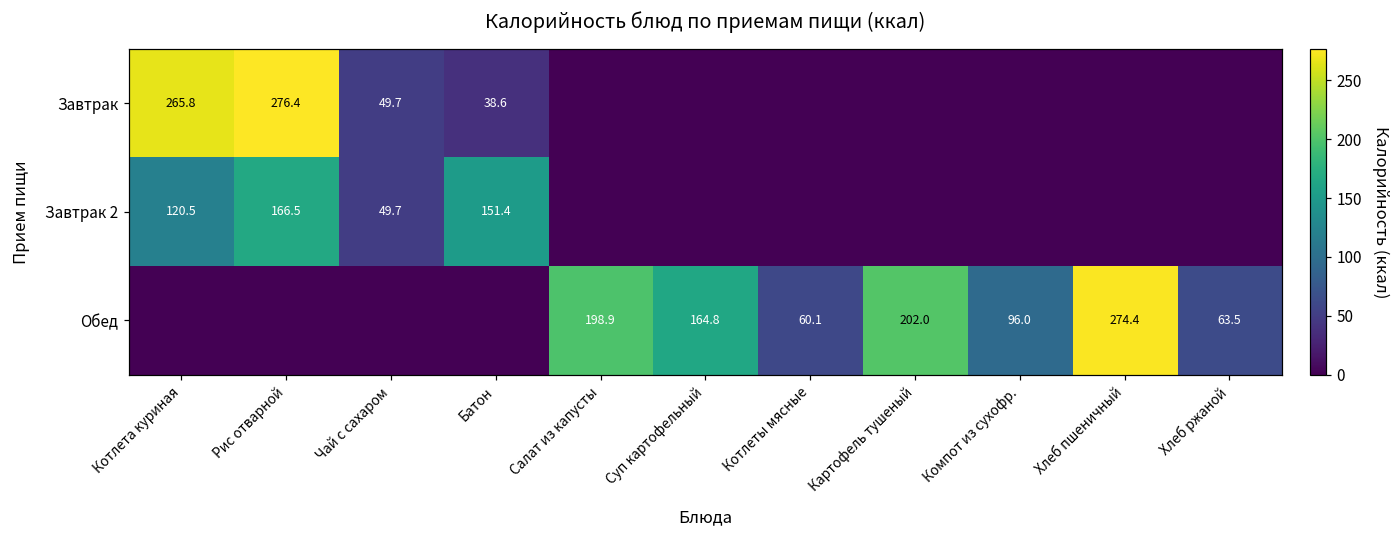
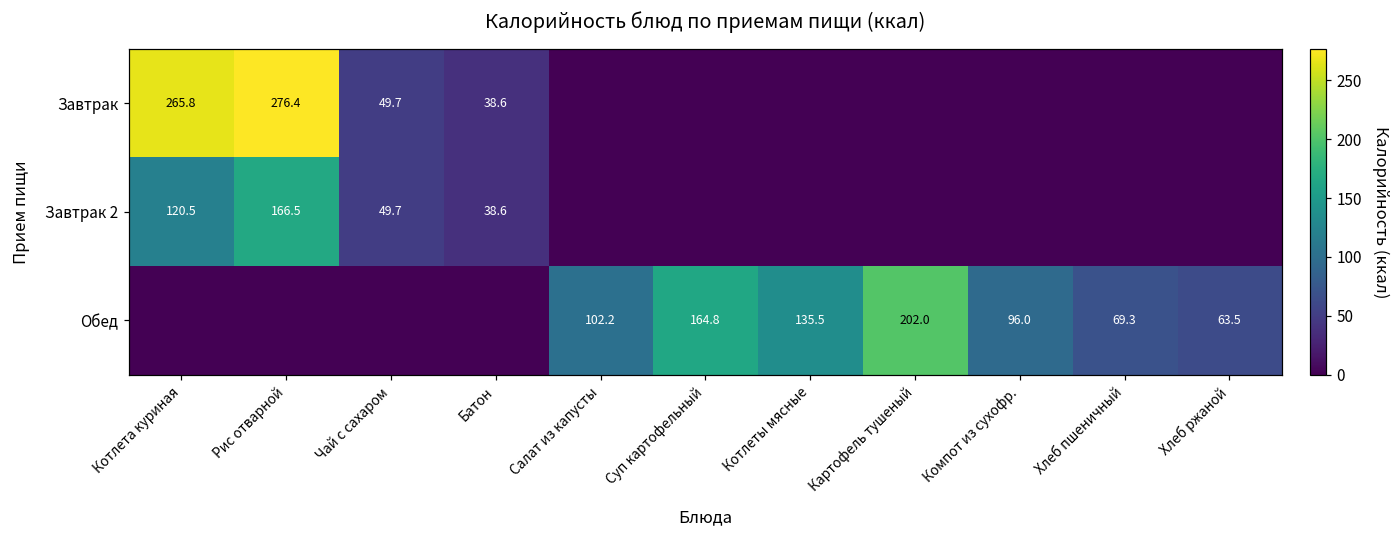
Завтрак 2, Батон: 151.4 -> 38.6
Обед, Салат из капусты: 198.9 -> 102.2
Обед, Котлеты мясные: 60.1 -> 135.5
Обед, Хлеб пшеничный: 274.4 -> 69.3
